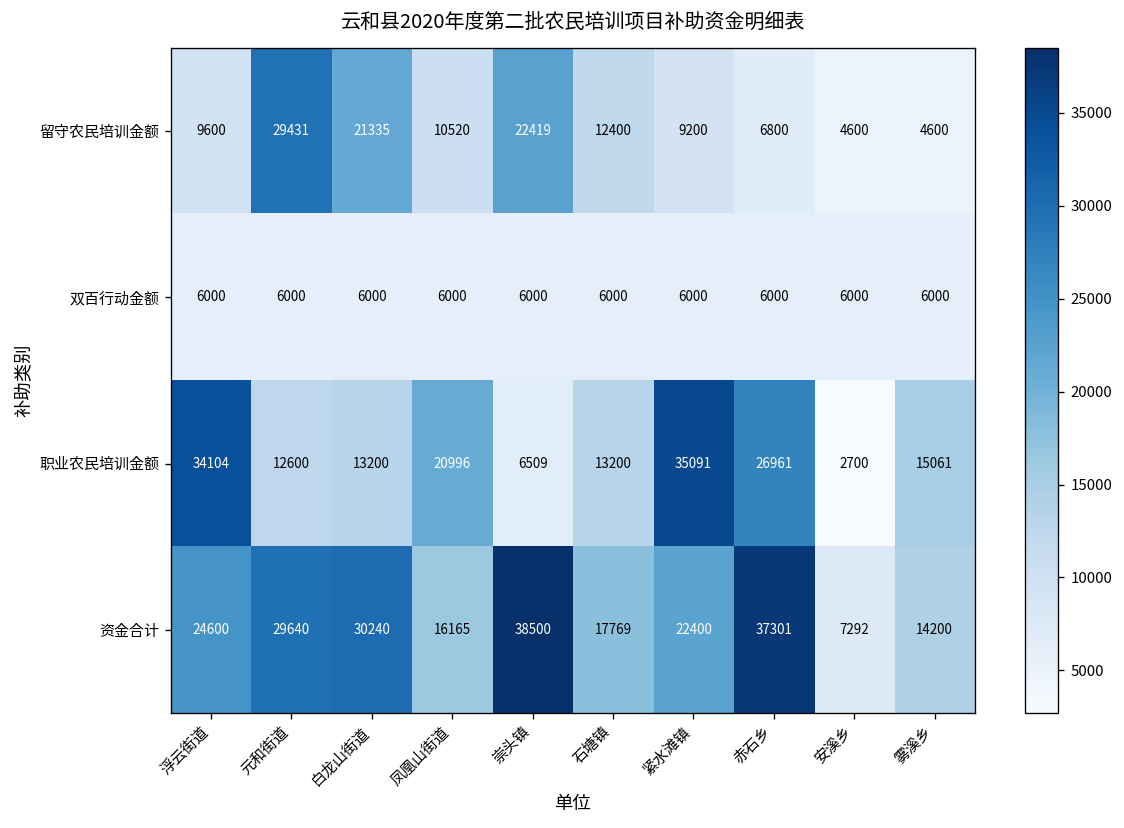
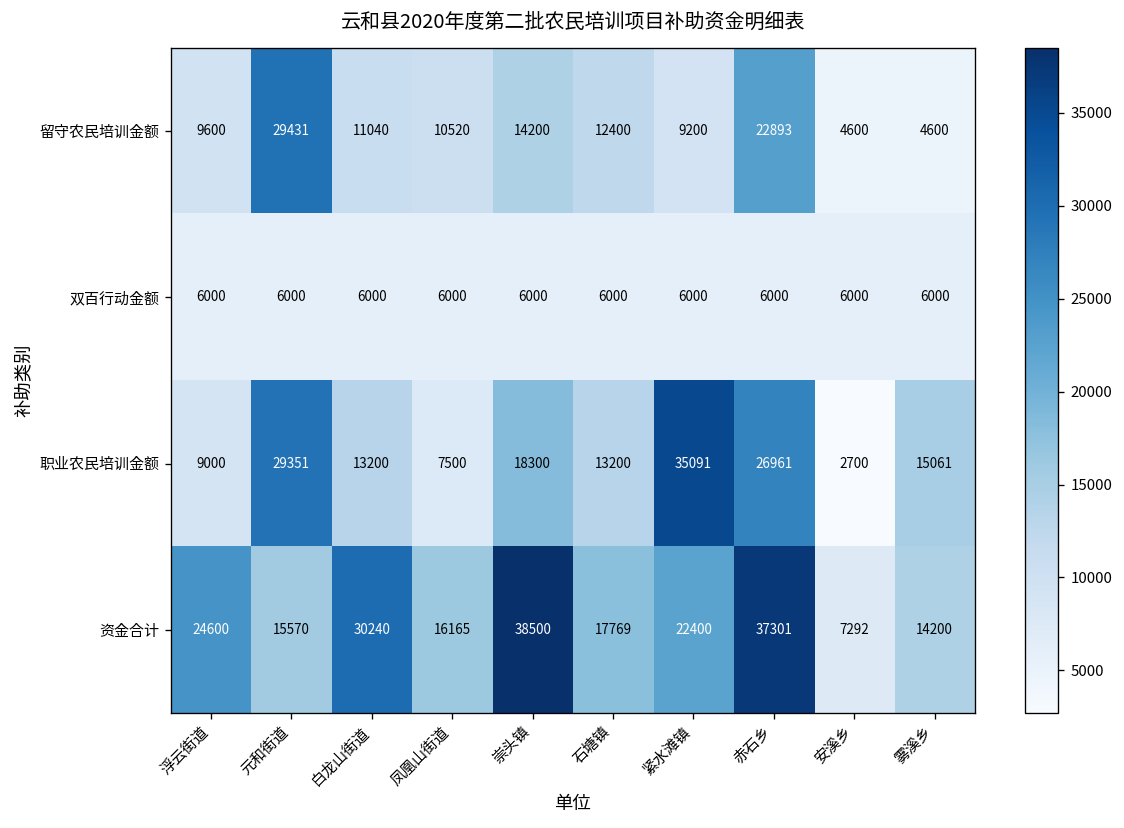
留守农民培训金额, 白龙山街道: 21335 -> 11040
留守农民培训金额, 崇头镇: 22419 -> 14200
留守农民培训金额, 赤石乡: 6800 -> 22893
职业农民培训金额, 浮云街道: 34104 -> 9000
职业农民培训金额, 元和街道: 12600 -> 29351
职业农民培训金额, 凤凰山街道: 20996 -> 7500
职业农民培训金额, 崇头镇: 6509 -> 18300
资金合计, 元和街道: 29640 -> 15570
